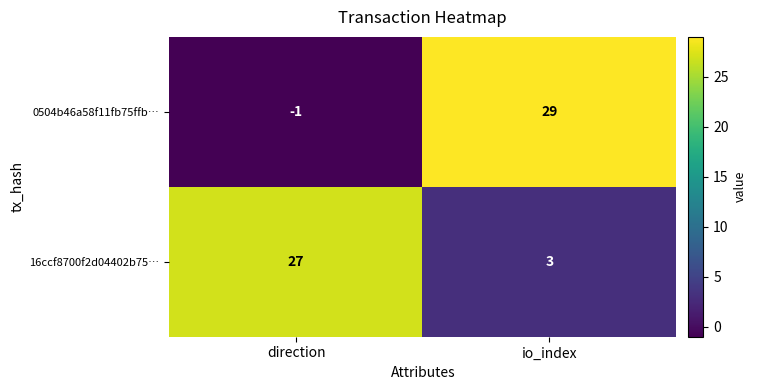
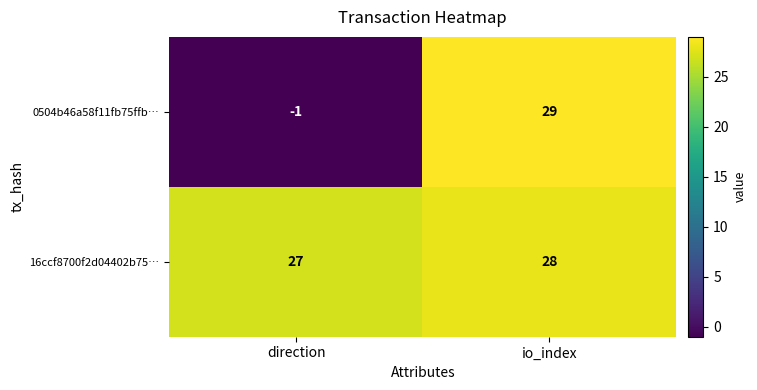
16ccf8700f2d04402b75…, io_index: 3 -> 28
